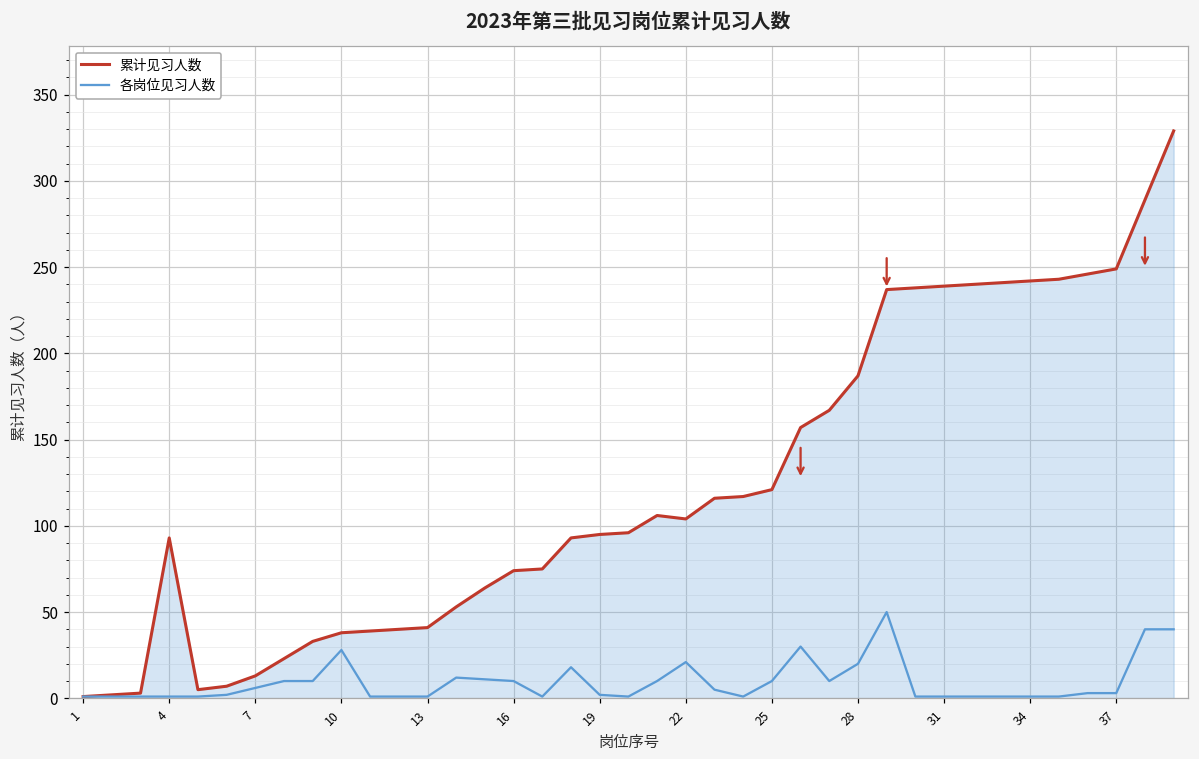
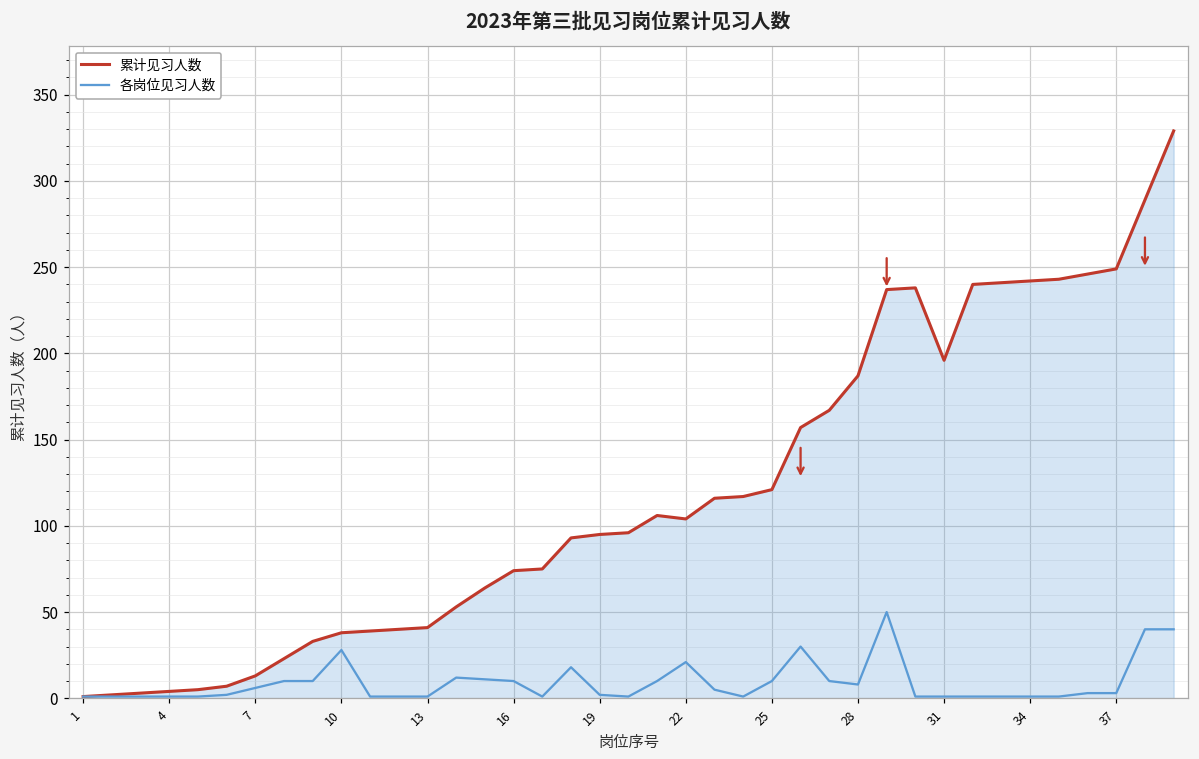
累计见习人数, 4: 93 -> 4
各岗位见习人数, 28: 20 -> 8
累计见习人数, 31: 239 -> 196
